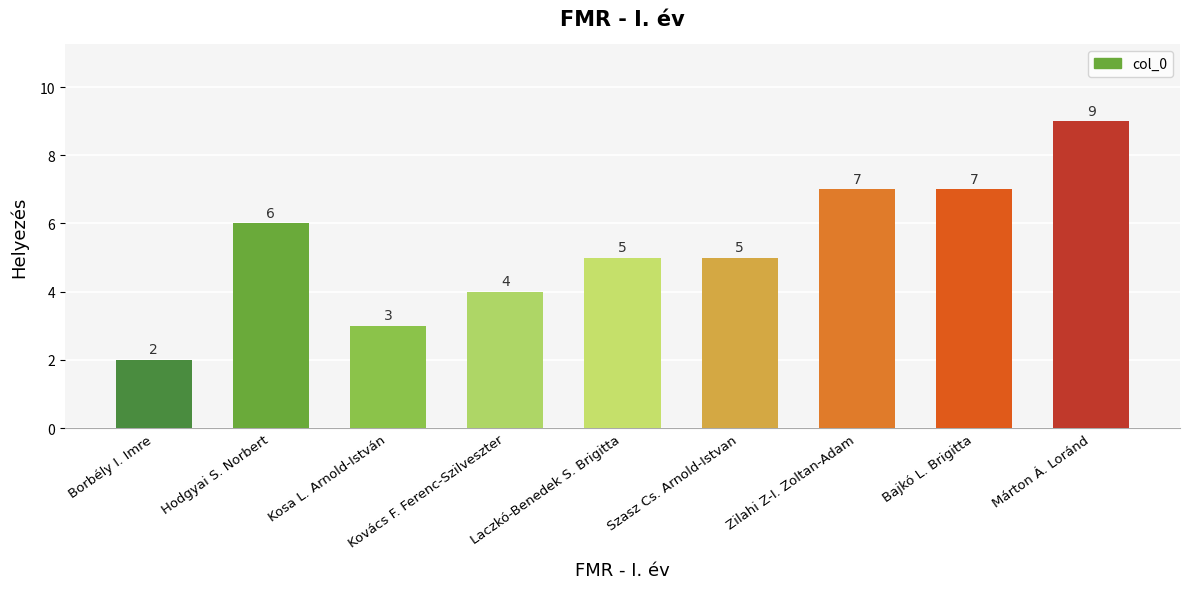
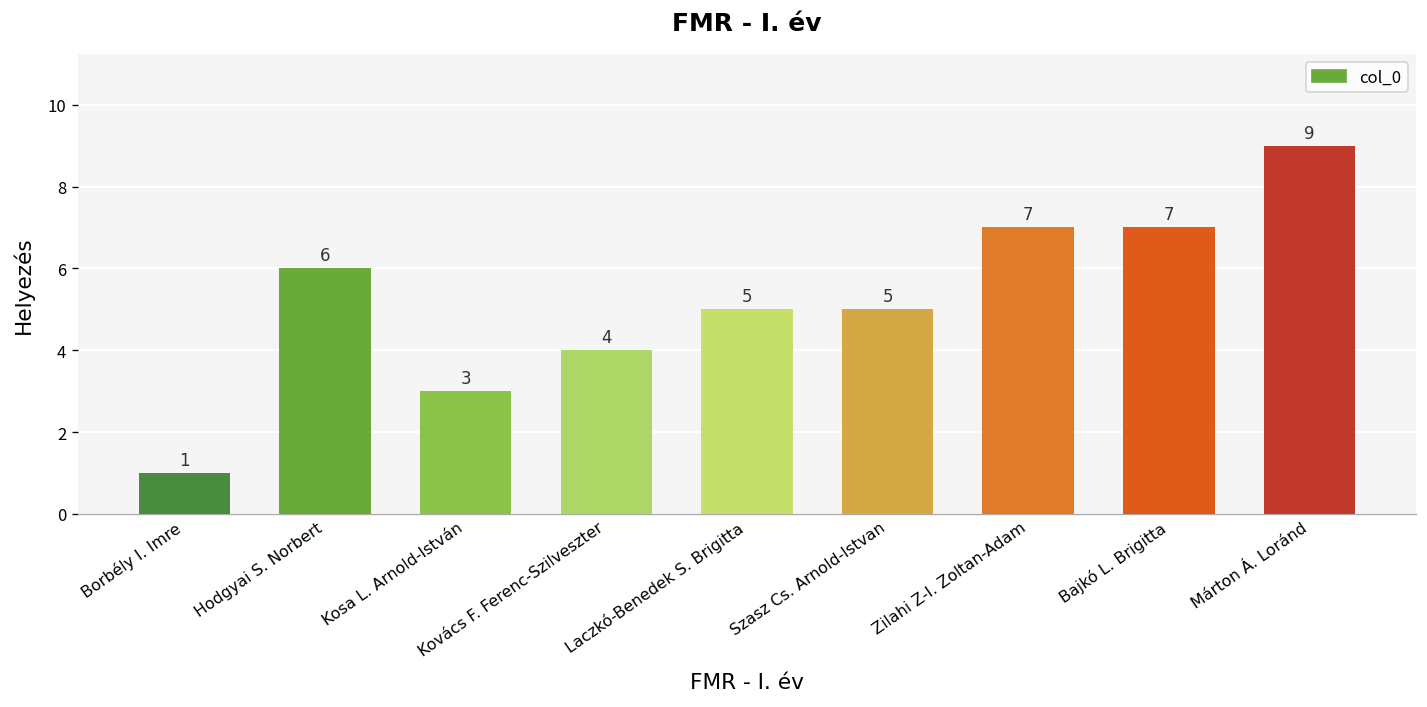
Borbély I. Imre: 2 -> 1
